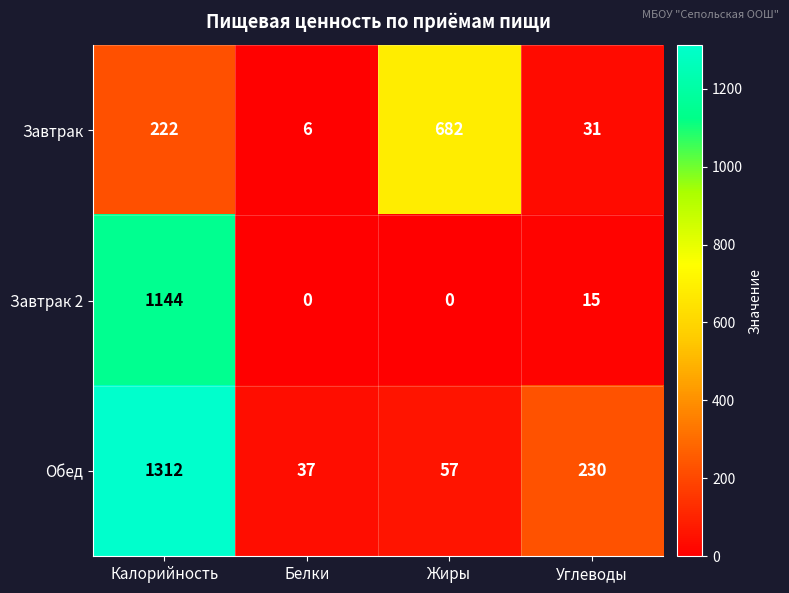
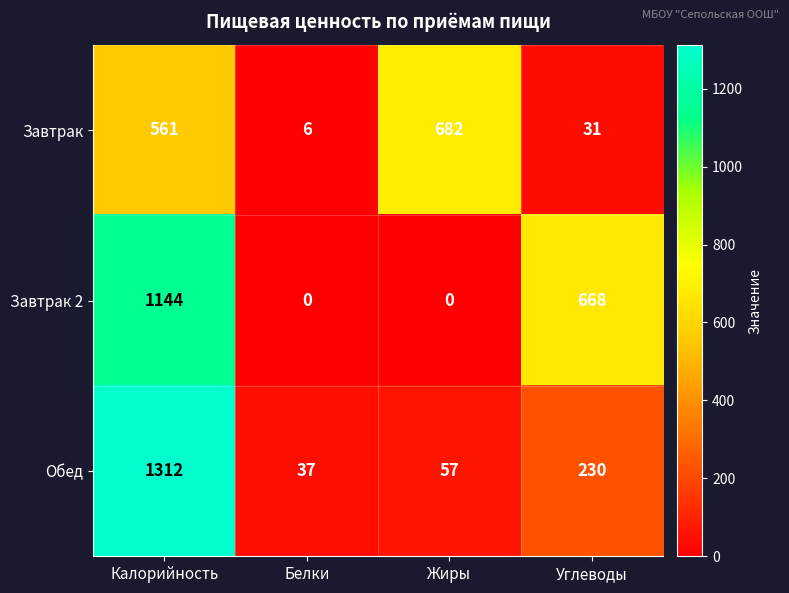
Завтрак, Калорийность: 222 -> 561
Завтрак 2, Углеводы: 15 -> 668
